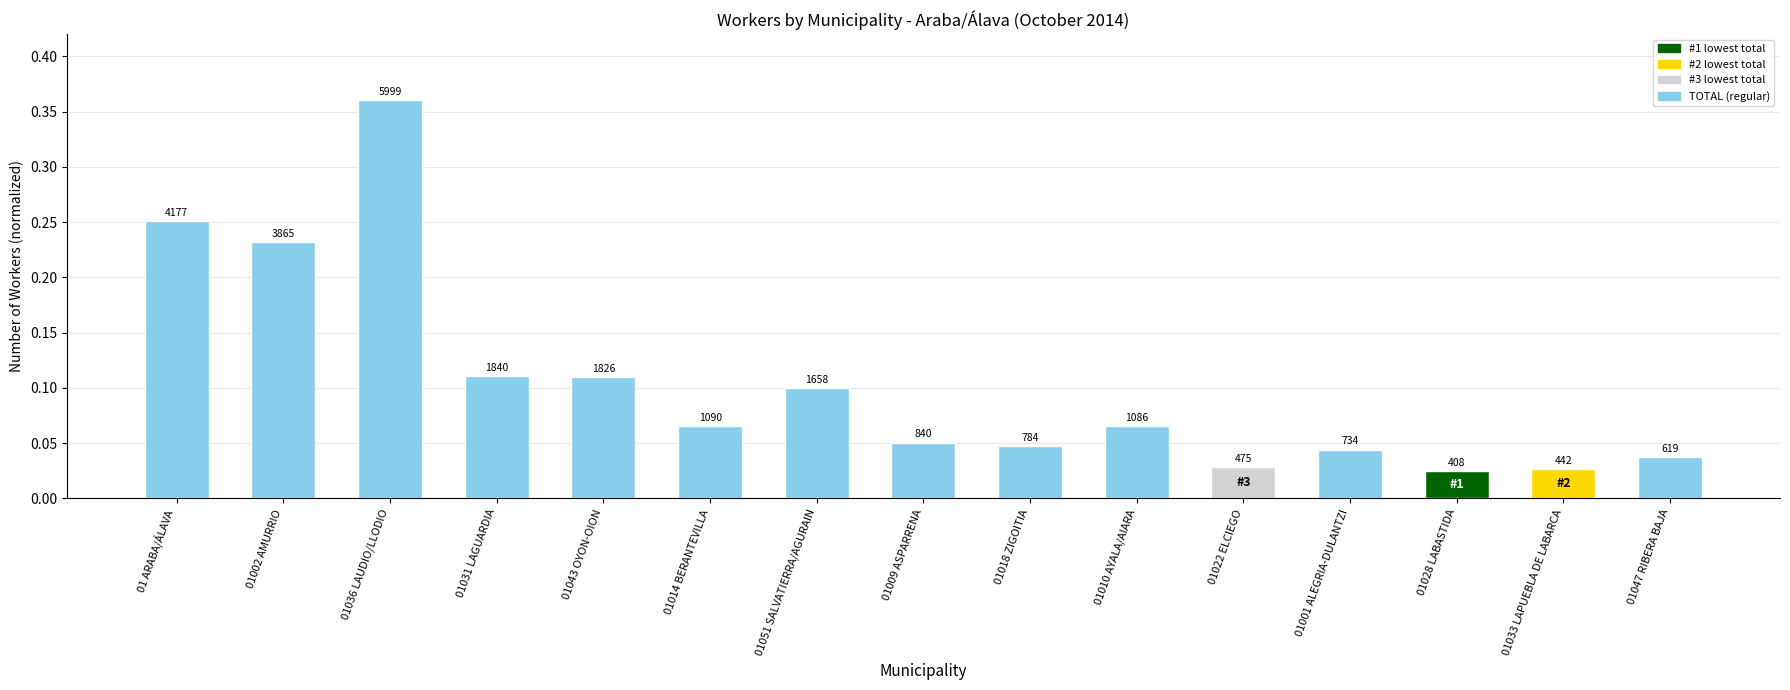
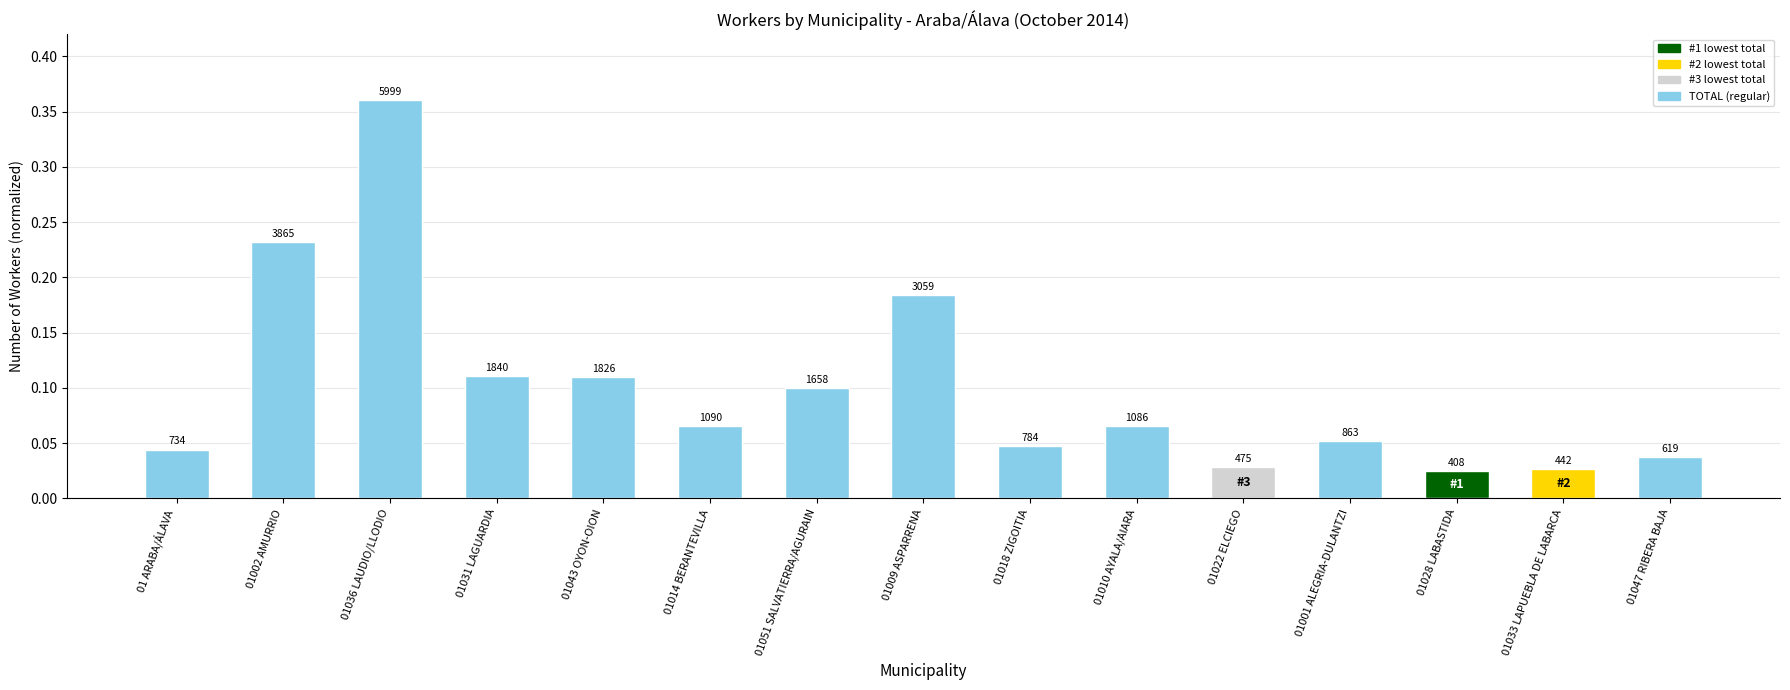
01 ARABA/ÁLAVA: 4177 -> 734
01009 ASPARRENA: 840 -> 3059
01001 ALEGRIA-DULANTZI: 734 -> 863
